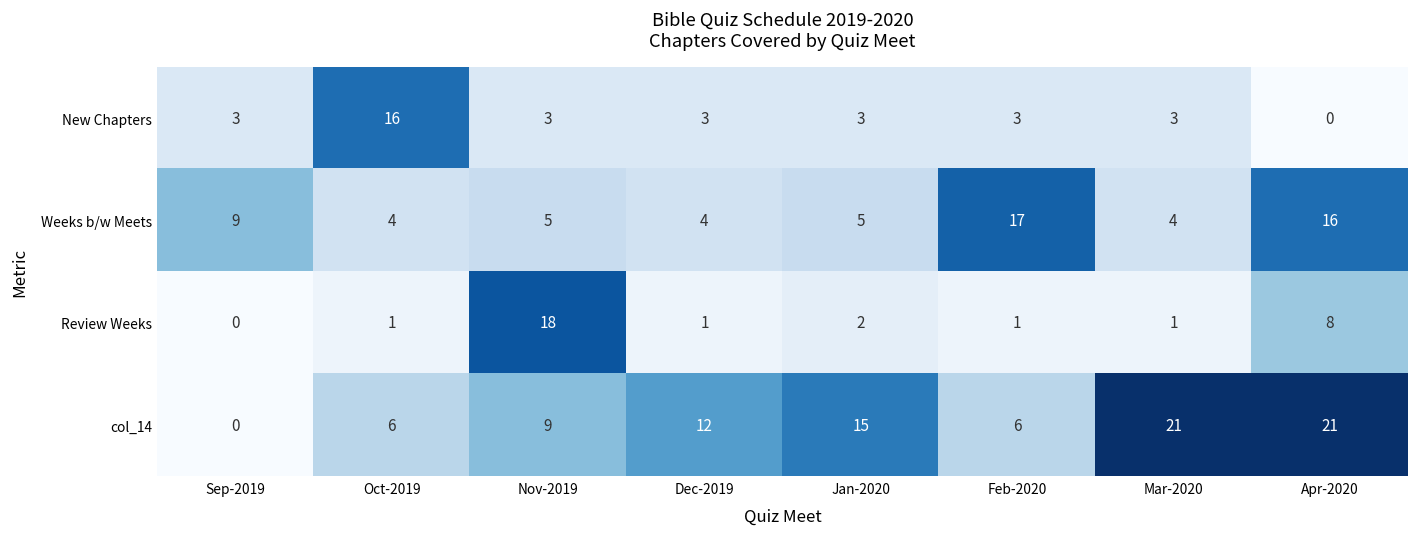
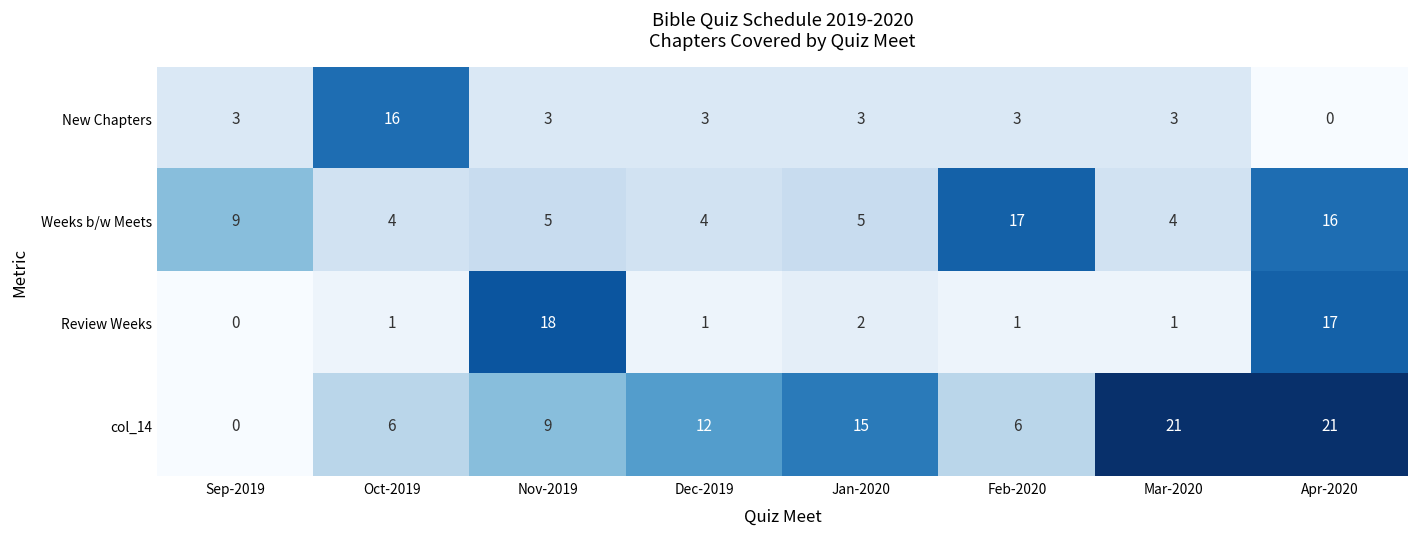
Review Weeks, Apr-2020: 8 -> 17
